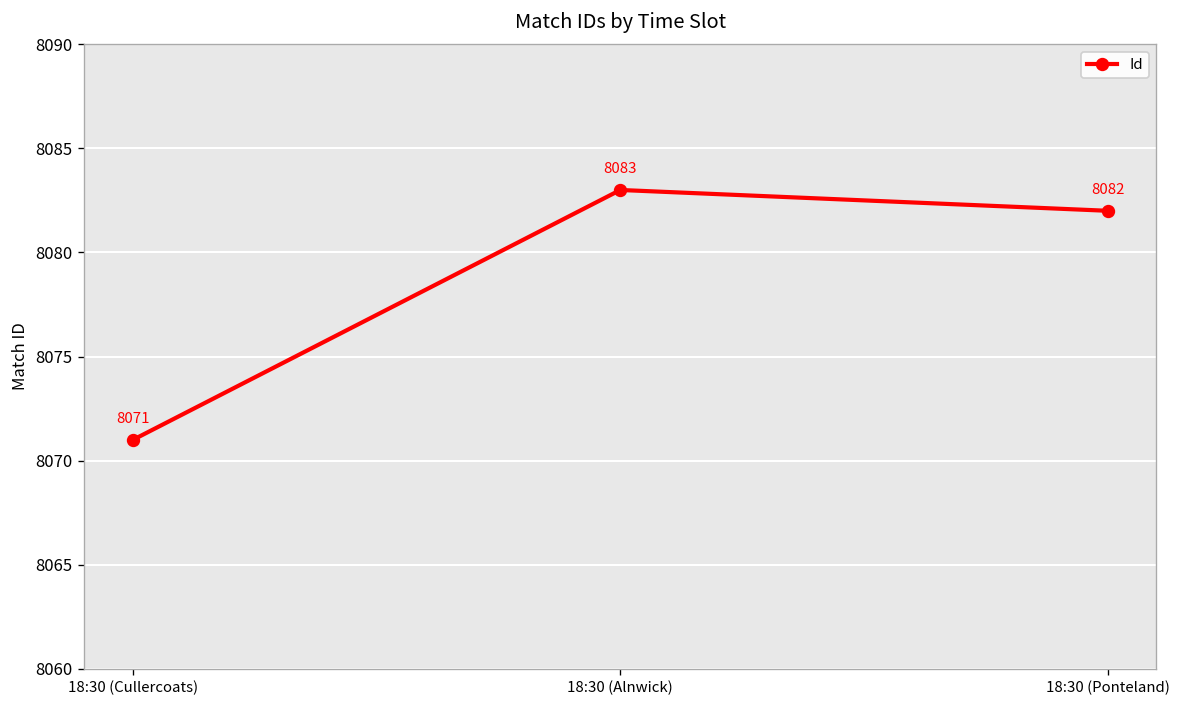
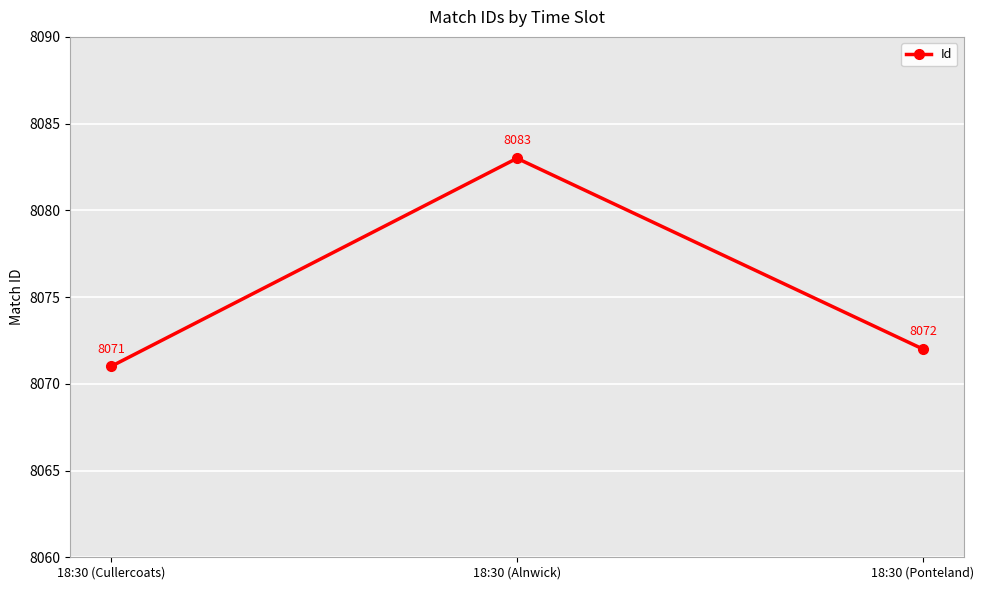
18:30 (Ponteland): 8082 -> 8072
